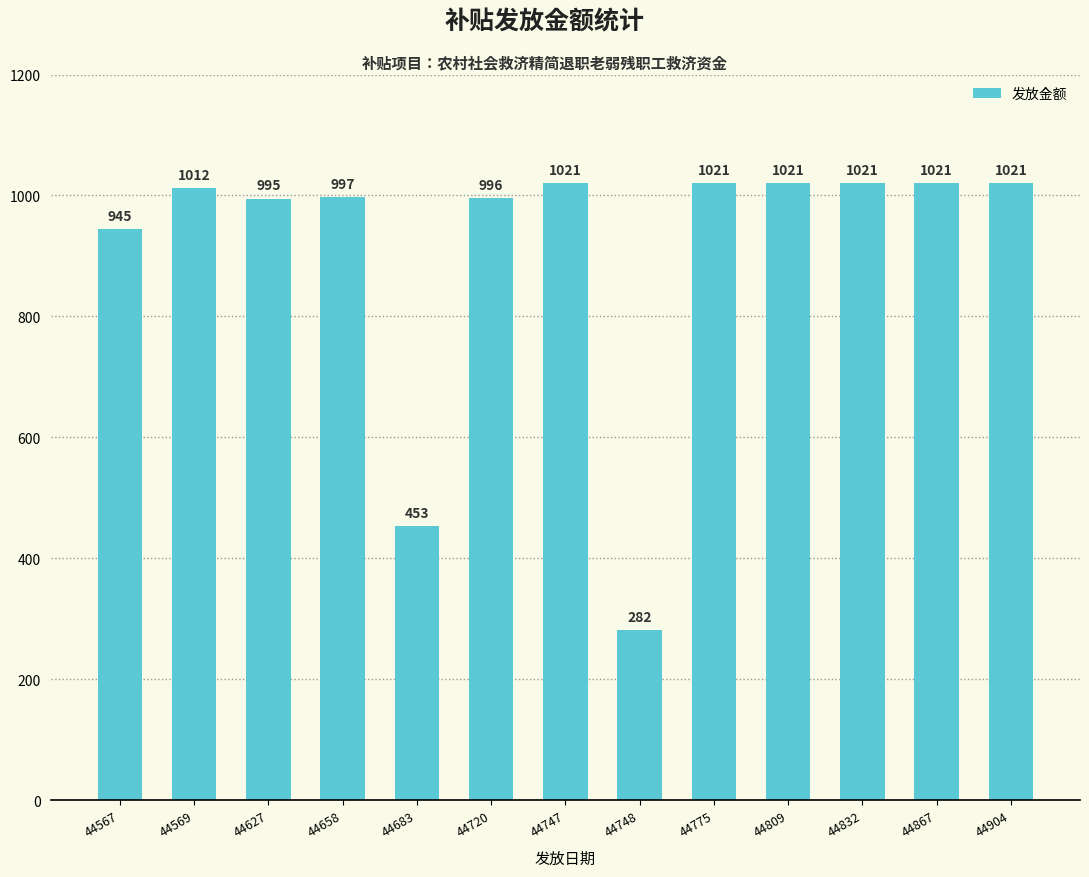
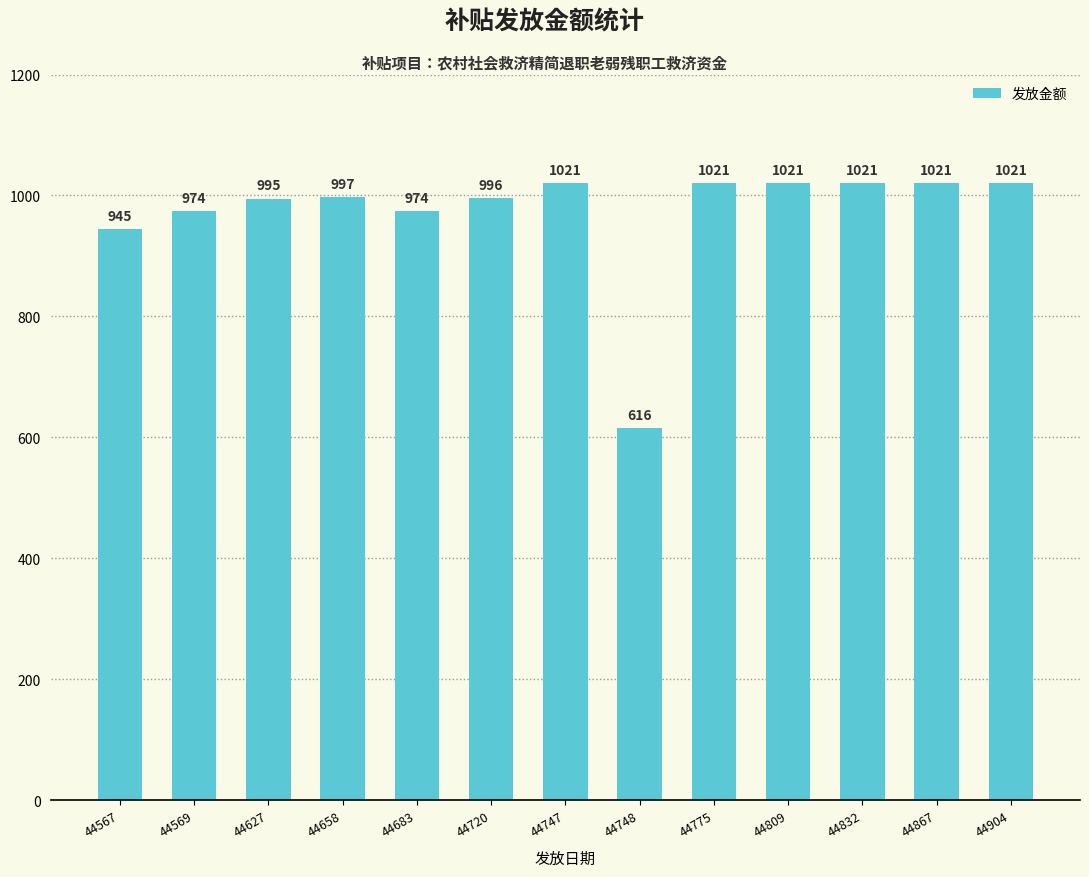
44569: 1012 -> 974
44683: 453 -> 974
44748: 282 -> 616
